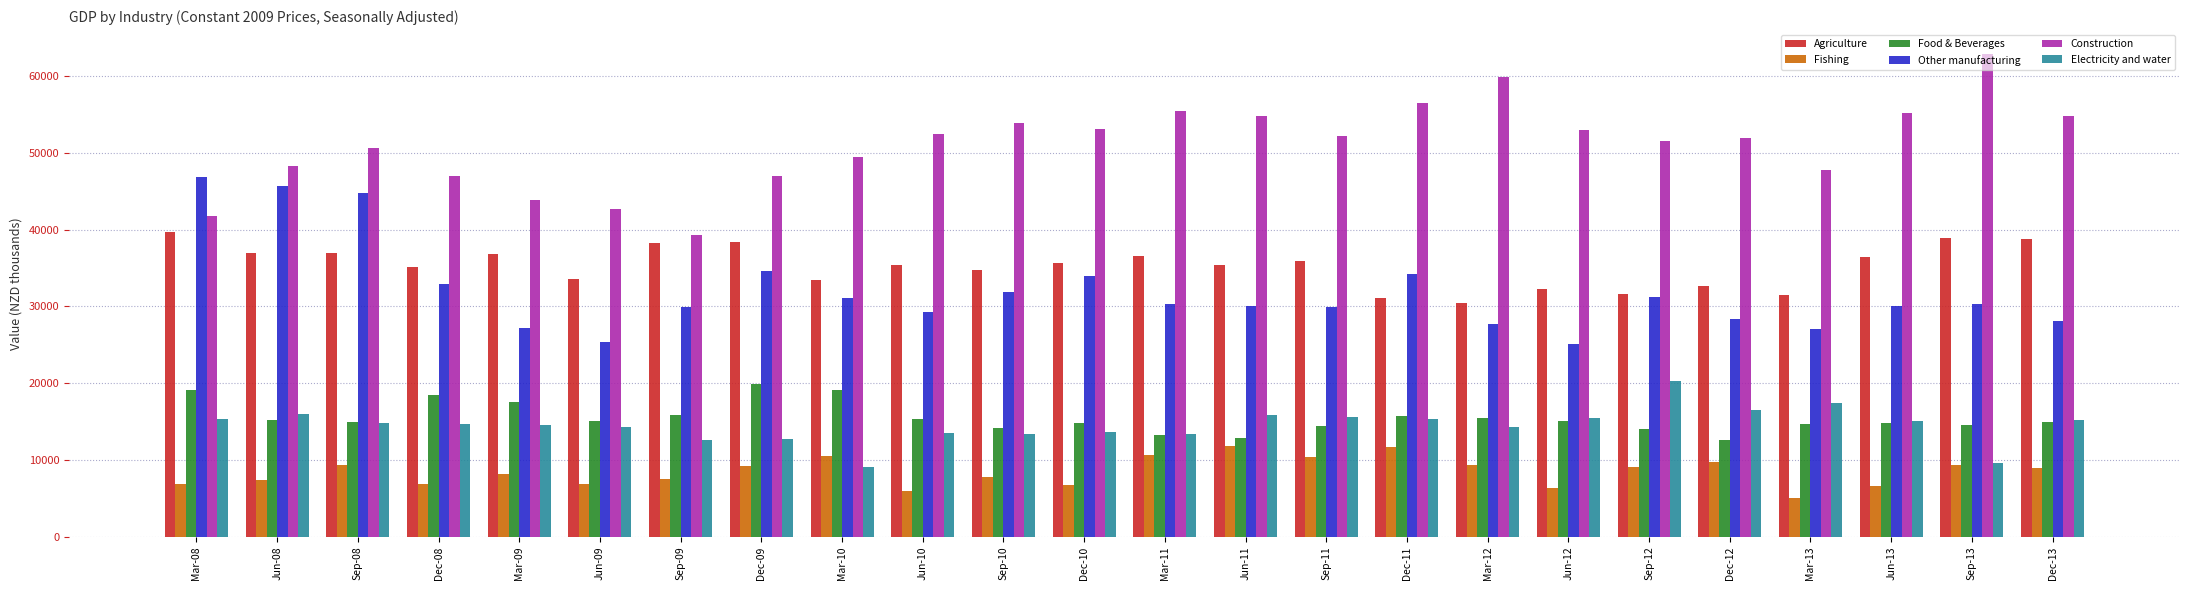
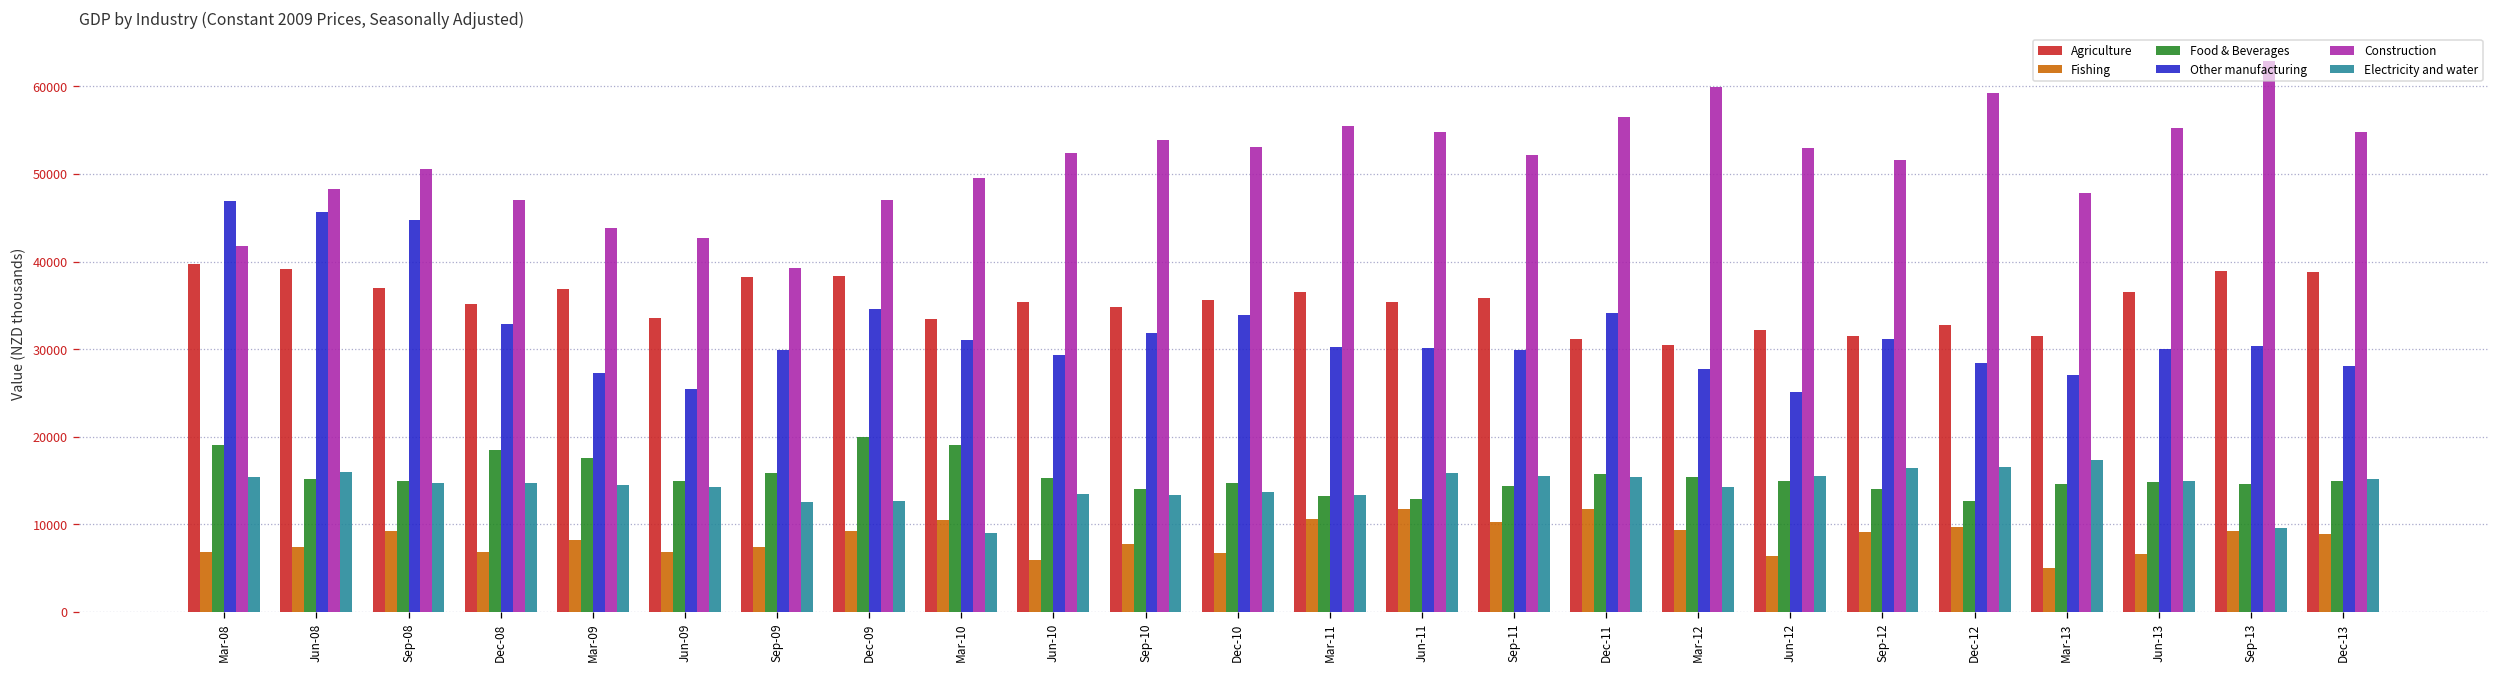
Agriculture, Jun-08: 37000 -> 39000
Electricity and water, Sep-12: 20000 -> 16000
Construction, Dec-12: 52000 -> 59000
